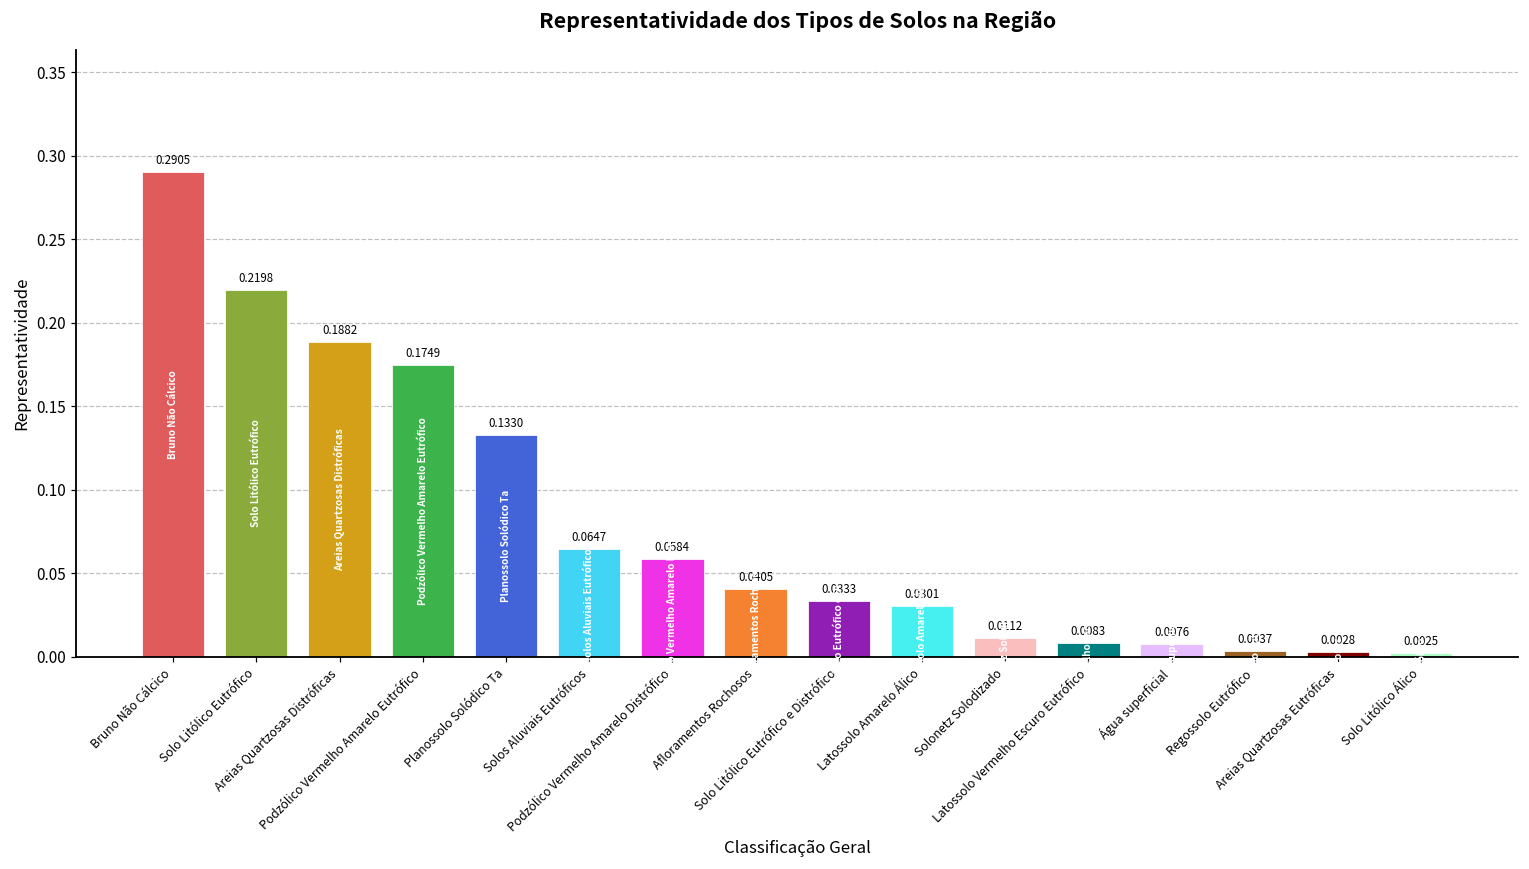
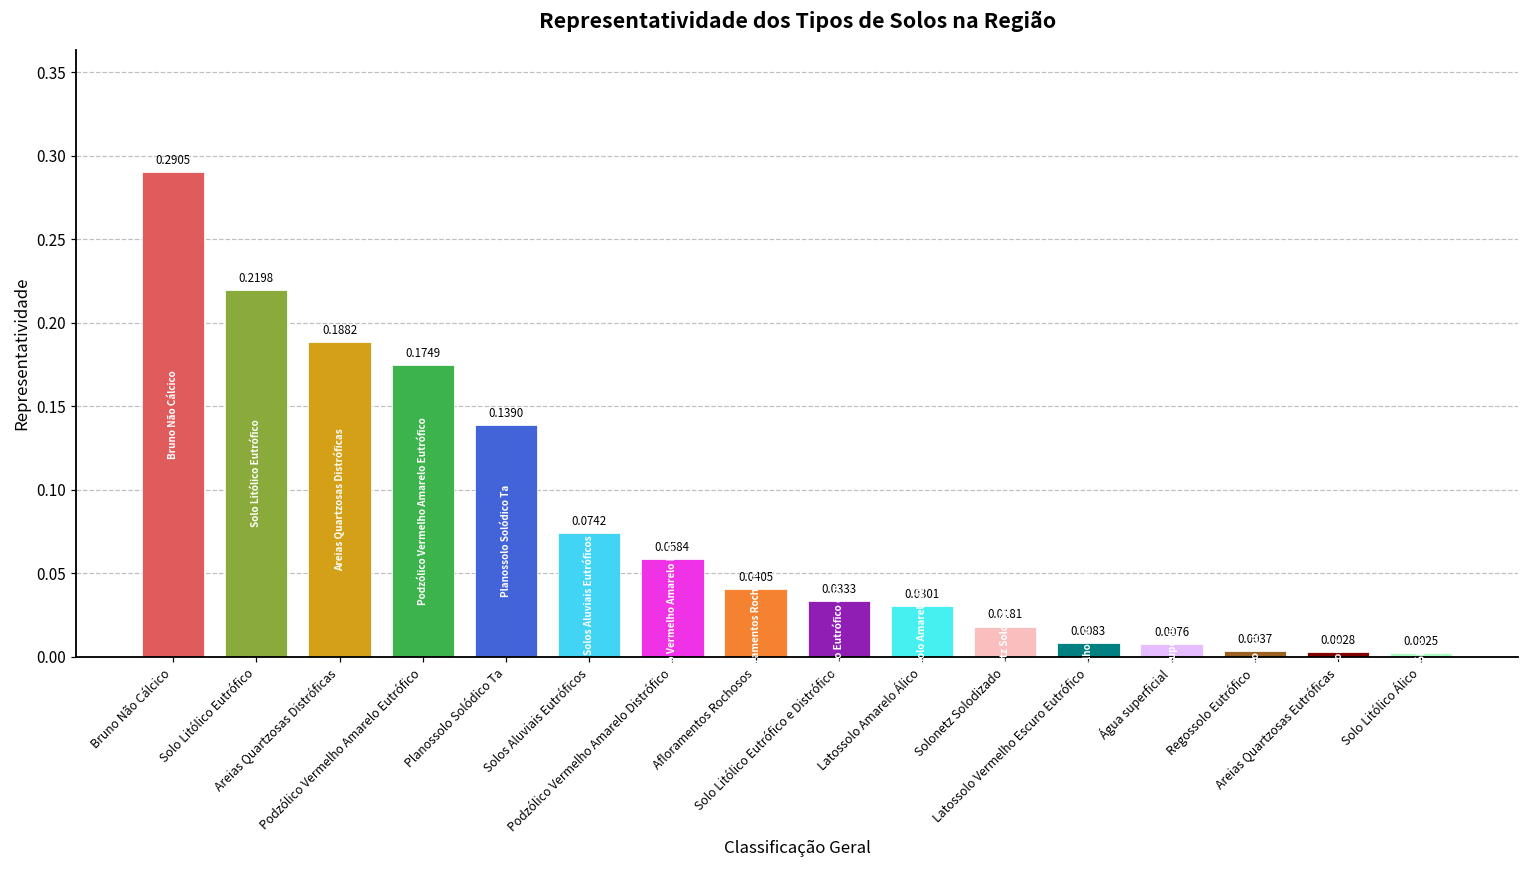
Planossolo Solódico Ta: 0.1330 -> 0.1390
Solos Aluviais Eutróficos: 0.0647 -> 0.0742
Solonetz Solodizado: 0.0112 -> 0.0181
